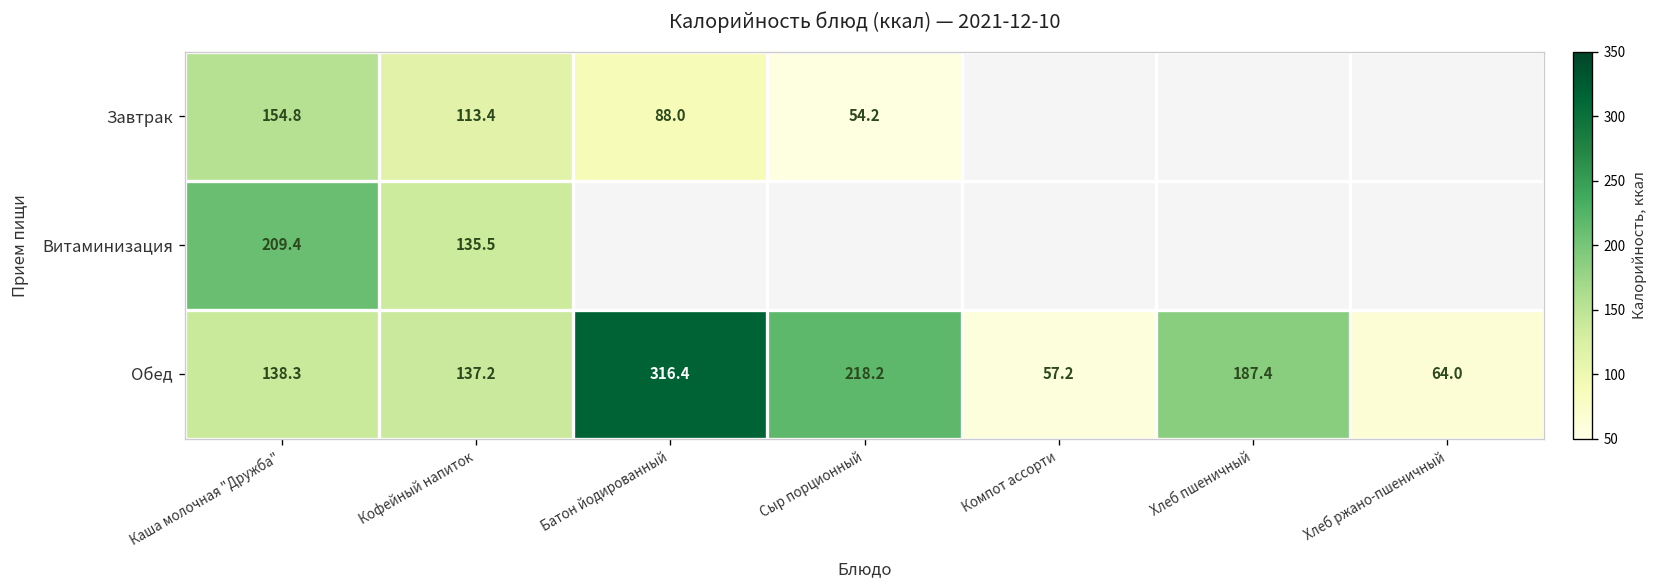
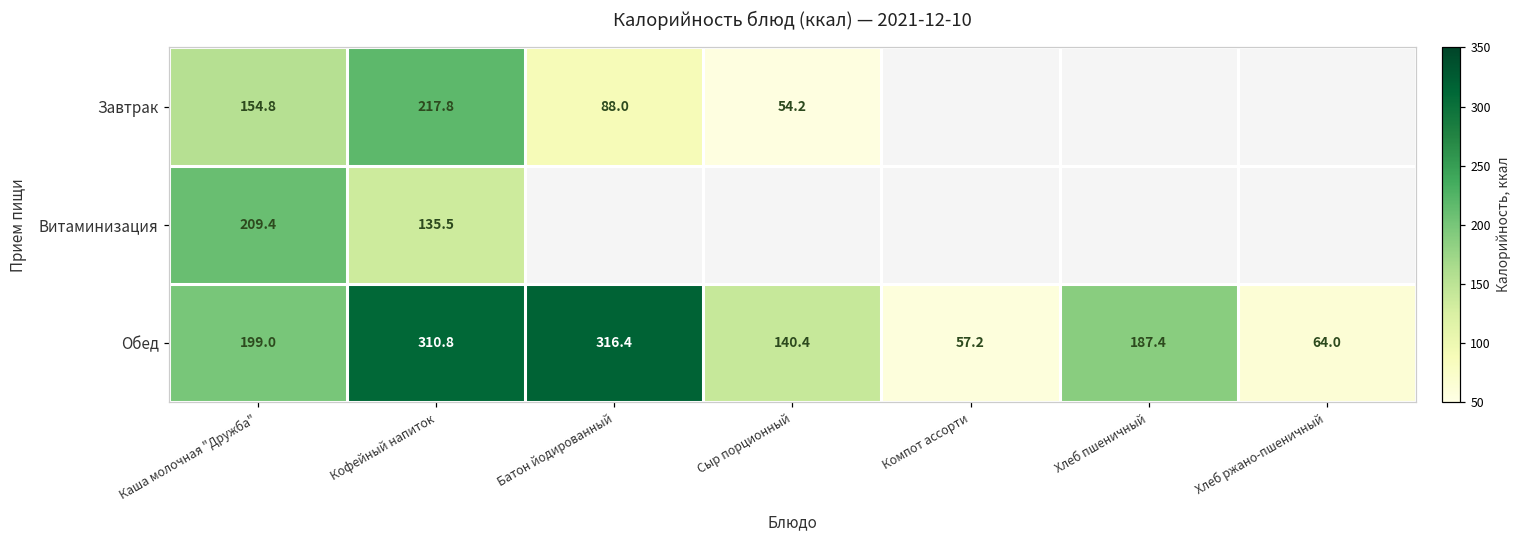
Завтрак, Кофейный напиток: 113.4 -> 217.8
Обед, Каша молочная "Дружба": 138.3 -> 199.0
Обед, Кофейный напиток: 137.2 -> 310.8
Обед, Сыр порционный: 218.2 -> 140.4
